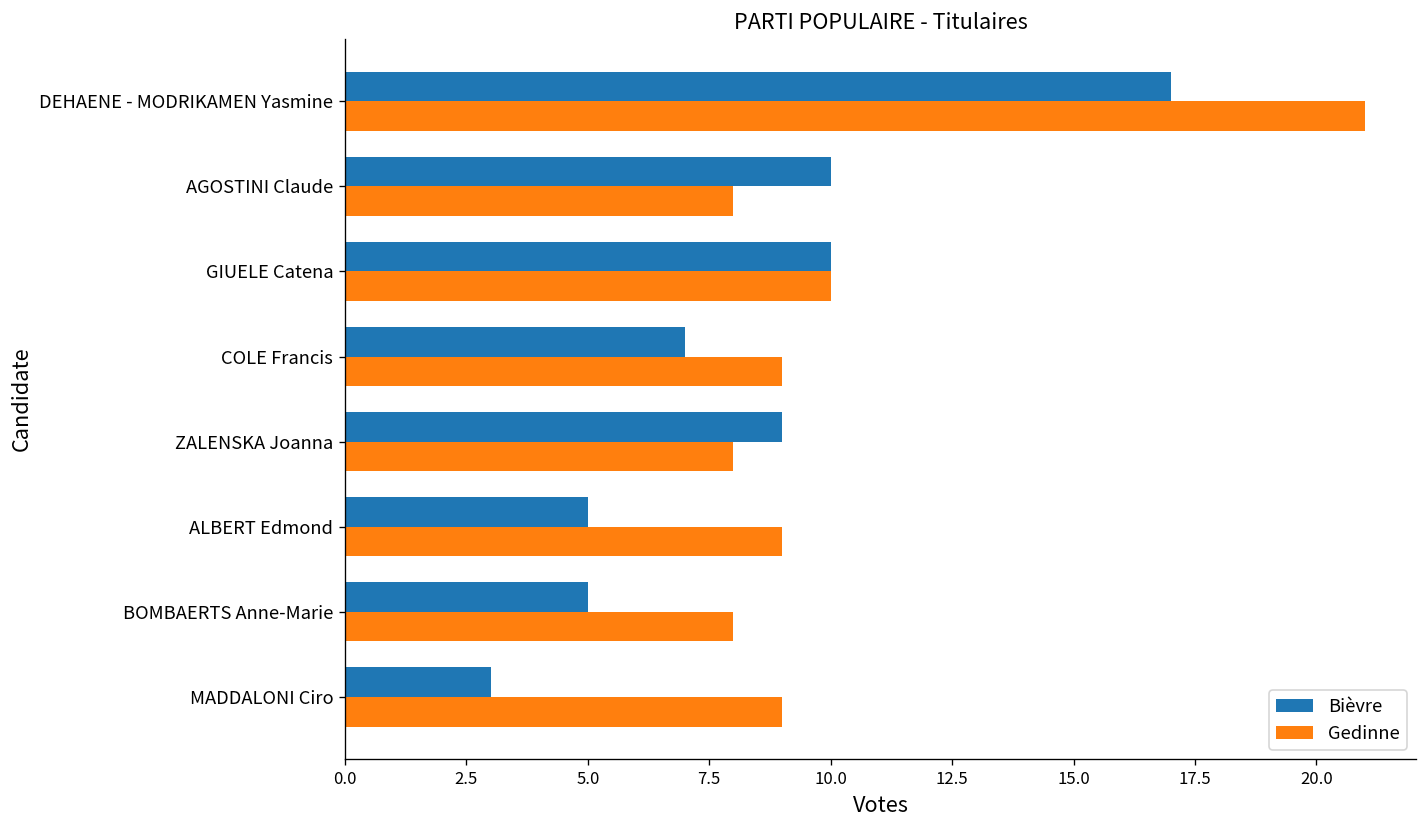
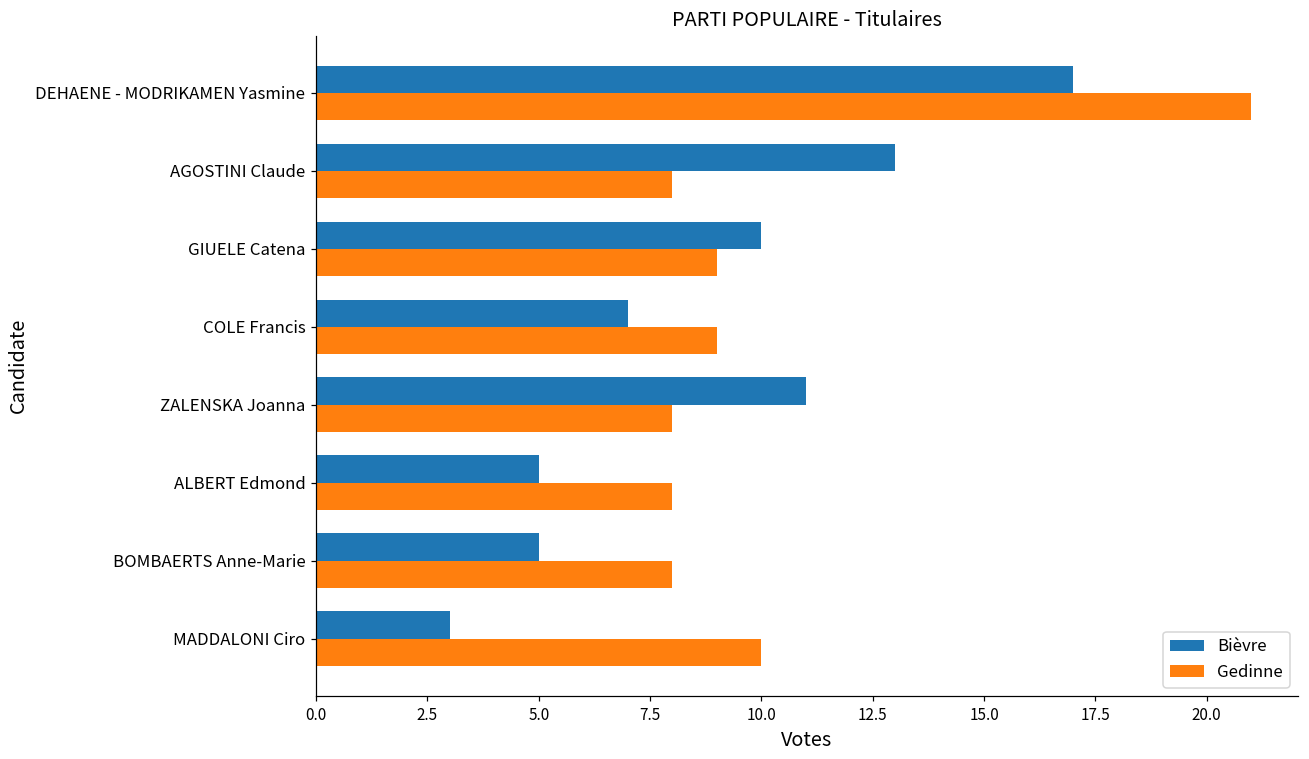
Bièvre, AGOSTINI Claude: 10 -> 13
Gedinne, GIUELE Catena: 10 -> 9
Bièvre, ZALENSKA Joanna: 9 -> 11
Gedinne, ALBERT Edmond: 9 -> 8
Gedinne, MADDALONI Ciro: 9 -> 10
